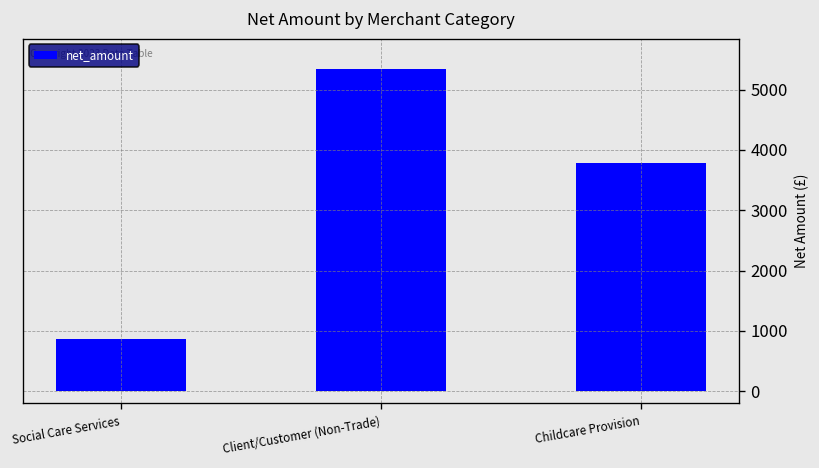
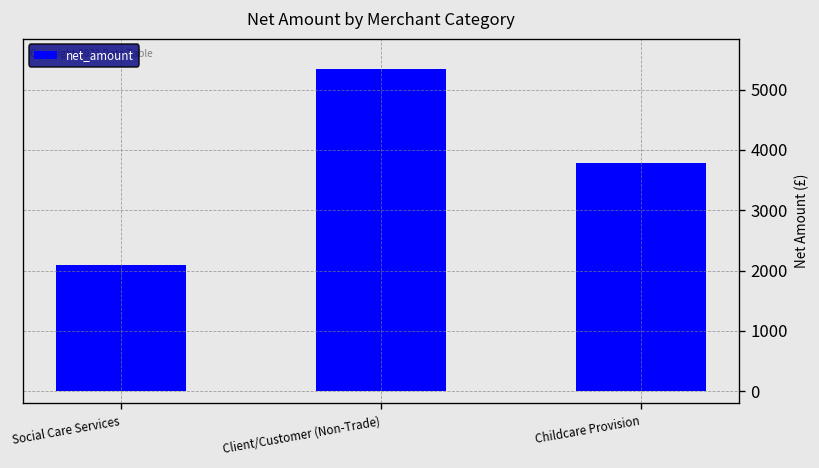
Social Care Services: 900 -> 2100
